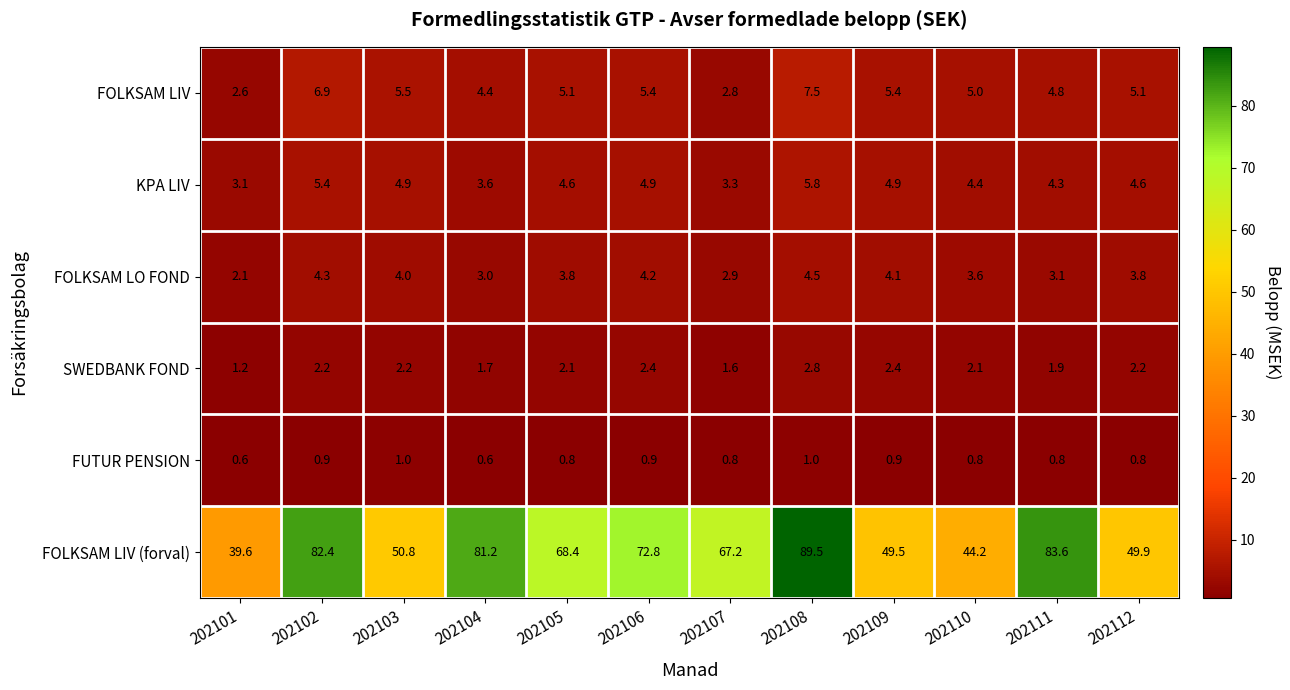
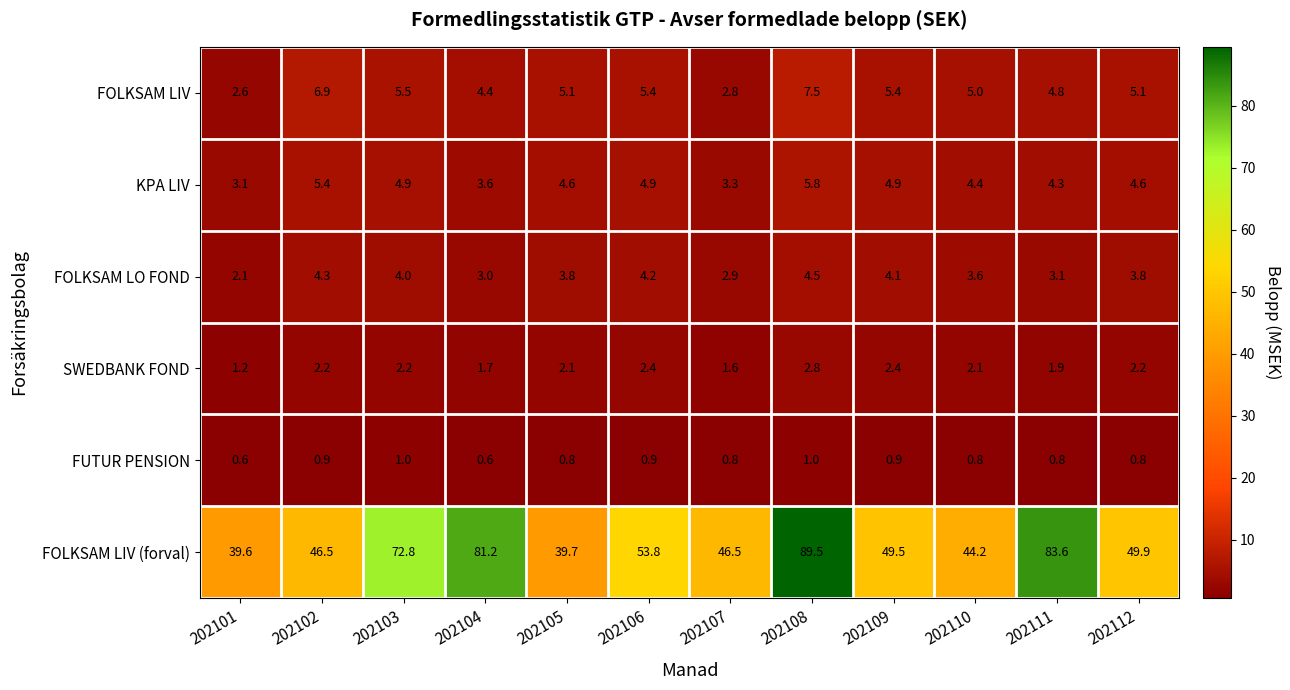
FOLKSAM LIV (forval), 202102: 82.4 -> 46.5
FOLKSAM LIV (forval), 202103: 50.8 -> 72.8
FOLKSAM LIV (forval), 202105: 68.4 -> 39.7
FOLKSAM LIV (forval), 202106: 72.8 -> 53.8
FOLKSAM LIV (forval), 202107: 67.2 -> 46.5
